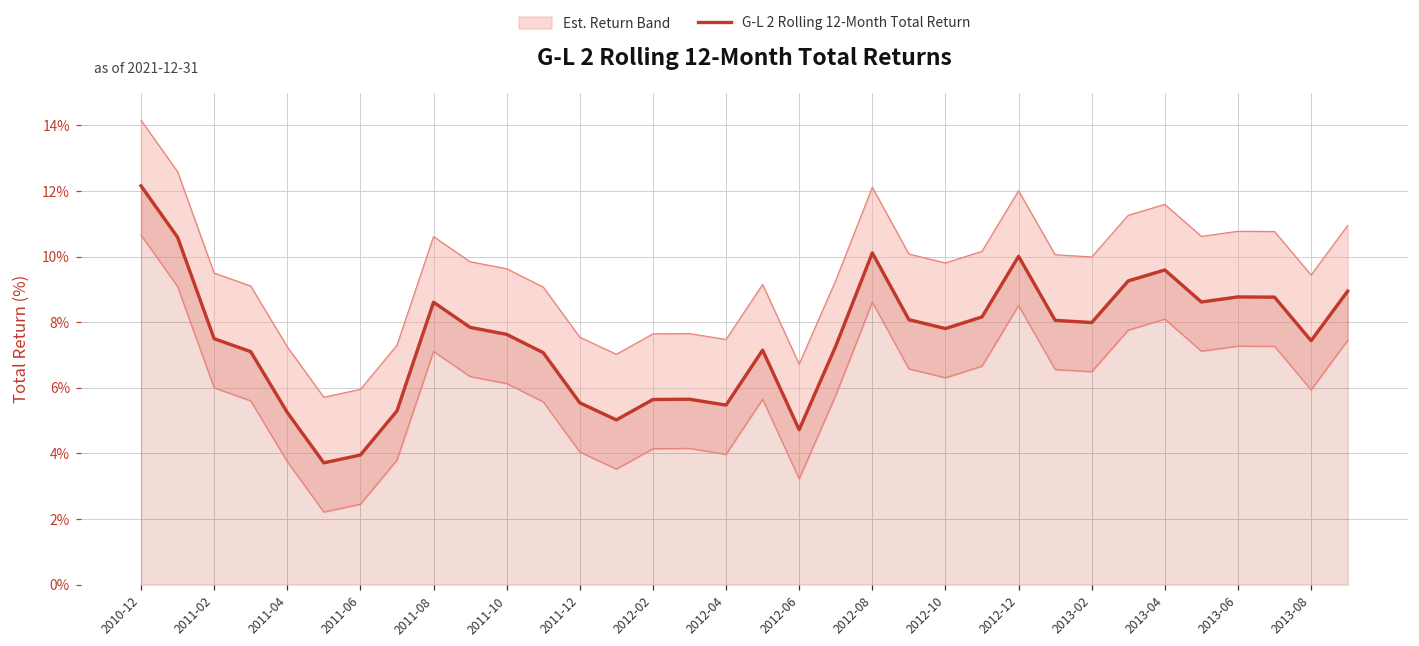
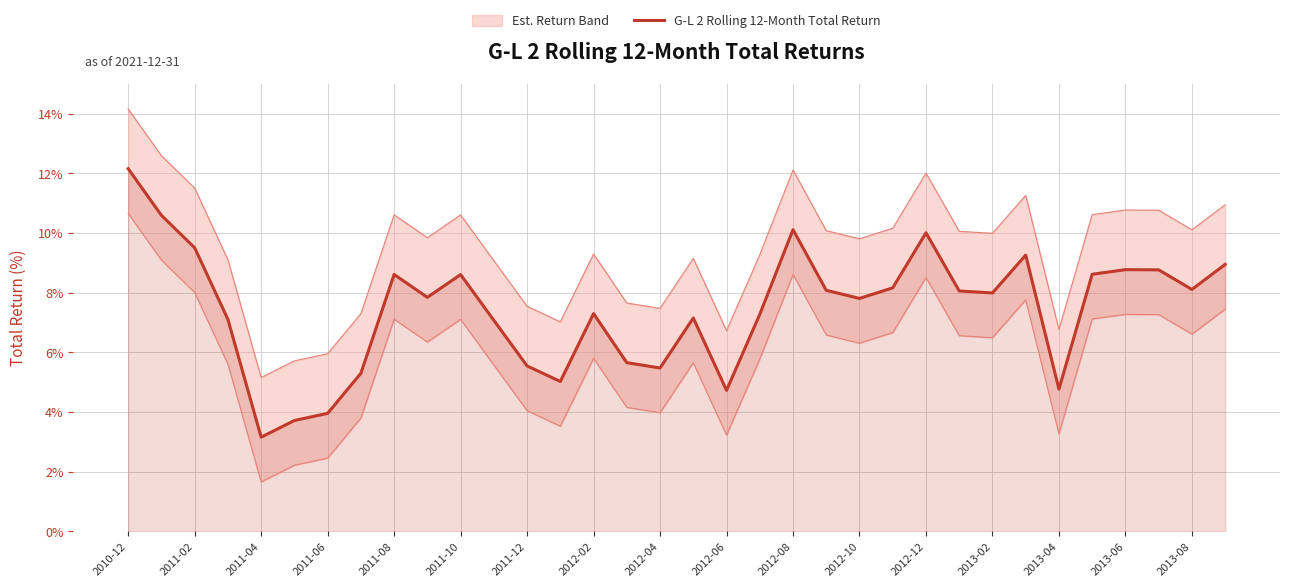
G-L 2 Rolling 12-Month Total Return, 2011-02: 7.5% -> 9.5%
G-L 2 Rolling 12-Month Total Return, 2011-04: 5.3% -> 3.2%
G-L 2 Rolling 12-Month Total Return, 2011-10: 7.6% -> 8.6%
G-L 2 Rolling 12-Month Total Return, 2012-02: 5.6% -> 7.3%
G-L 2 Rolling 12-Month Total Return, 2013-04: 9.6% -> 4.8%
G-L 2 Rolling 12-Month Total Return, 2013-08: 7.4% -> 8.1%
